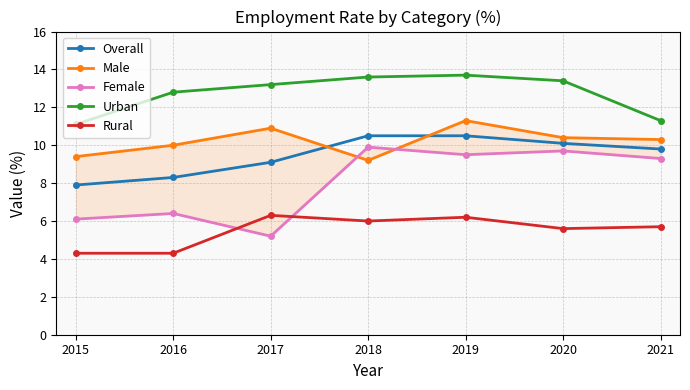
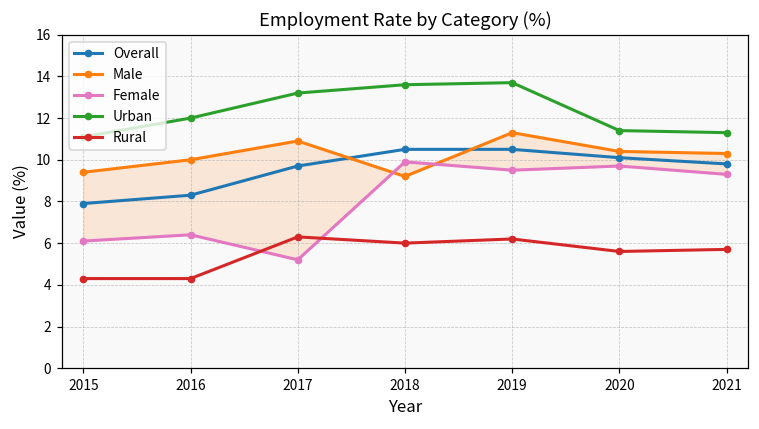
Urban, 2016: 12.8 -> 12.0
Overall, 2017: 9.1 -> 9.7
Urban, 2020: 13.4 -> 11.4
